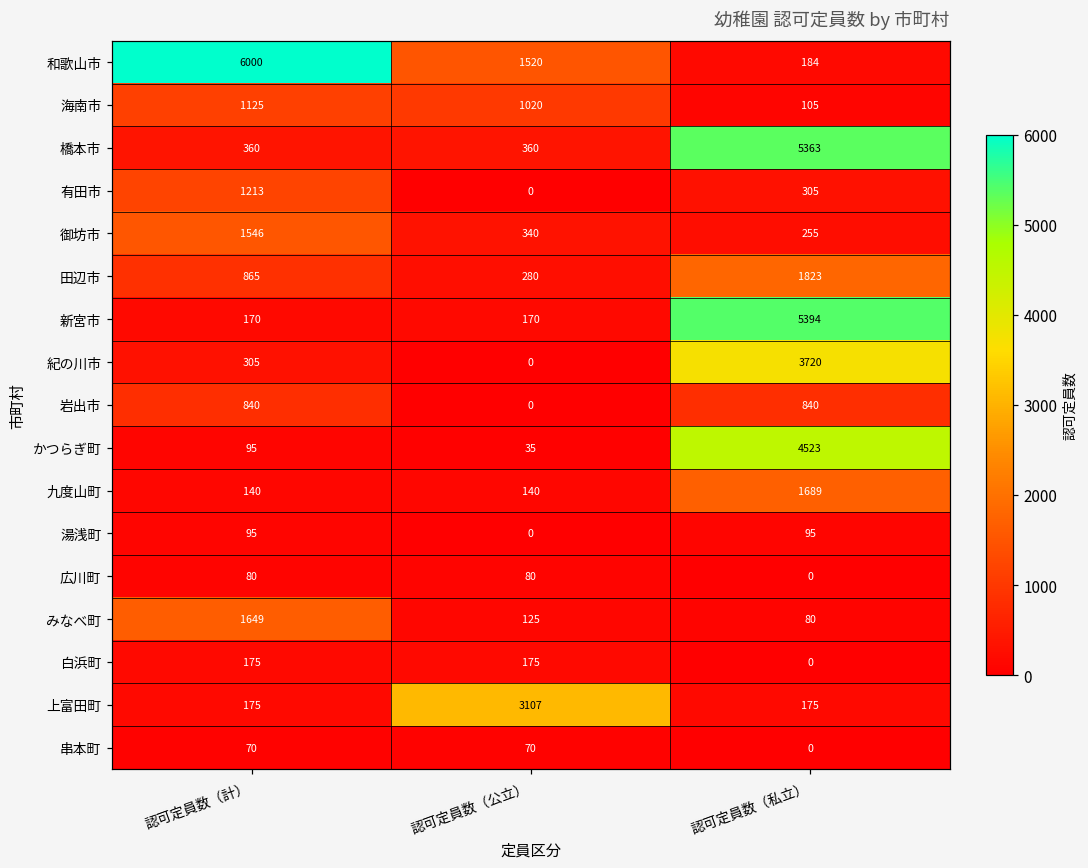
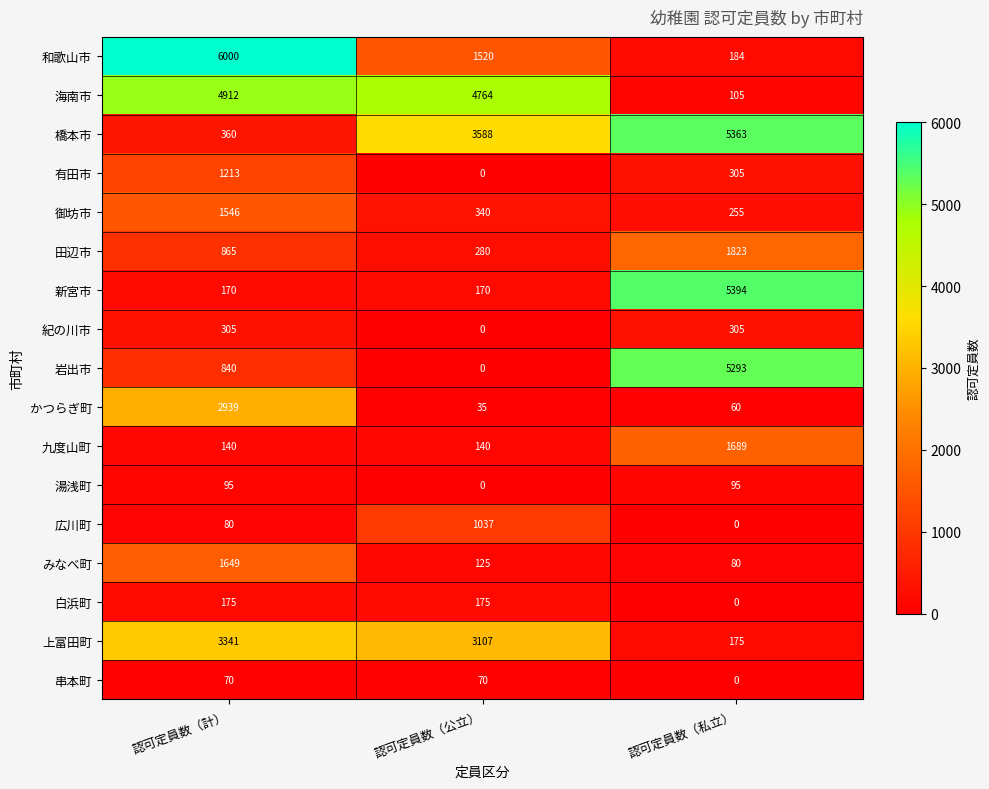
海南市, 認可定員数（計）: 1125 -> 4912
海南市, 認可定員数（公立）: 1020 -> 4764
橋本市, 認可定員数（公立）: 360 -> 3588
紀の川市, 認可定員数（私立）: 3720 -> 305
岩出市, 認可定員数（私立）: 840 -> 5293
かつらぎ町, 認可定員数（計）: 95 -> 2939
かつらぎ町, 認可定員数（私立）: 4523 -> 60
広川町, 認可定員数（公立）: 80 -> 1037
上富田町, 認可定員数（計）: 175 -> 3341
